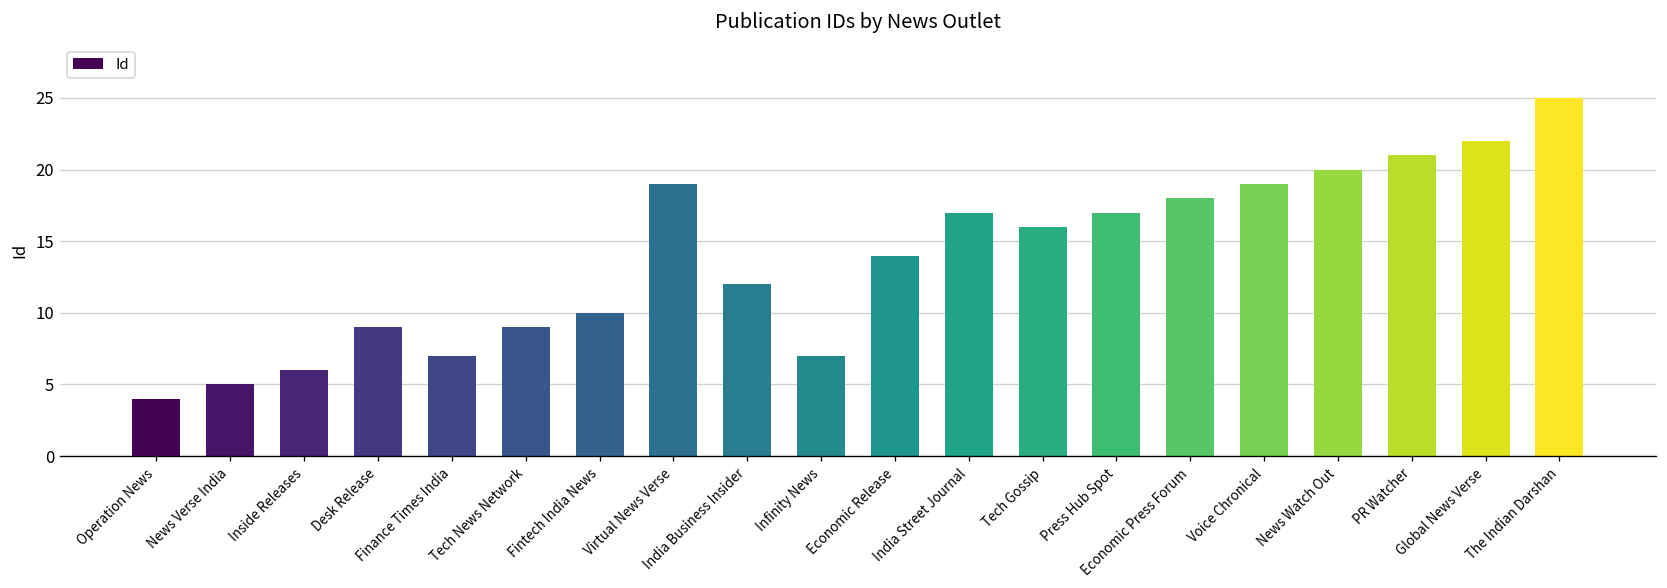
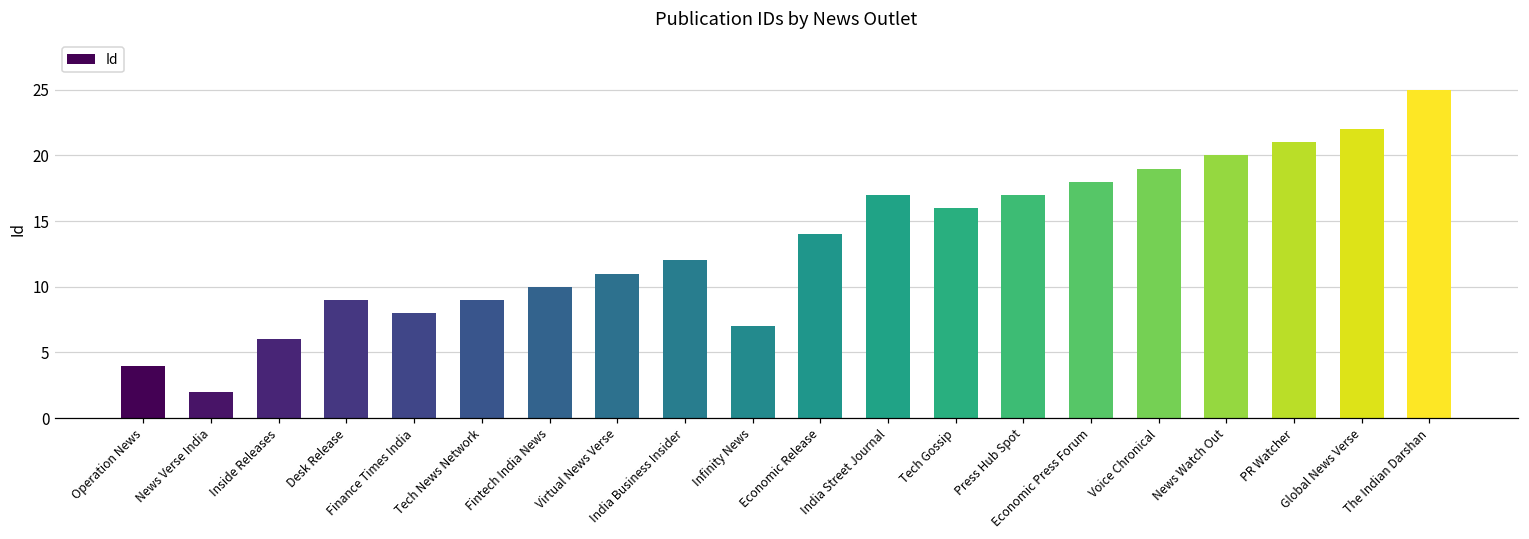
News Verse India: 5 -> 2
Finance Times India: 7 -> 8
Virtual News Verse: 19 -> 11
